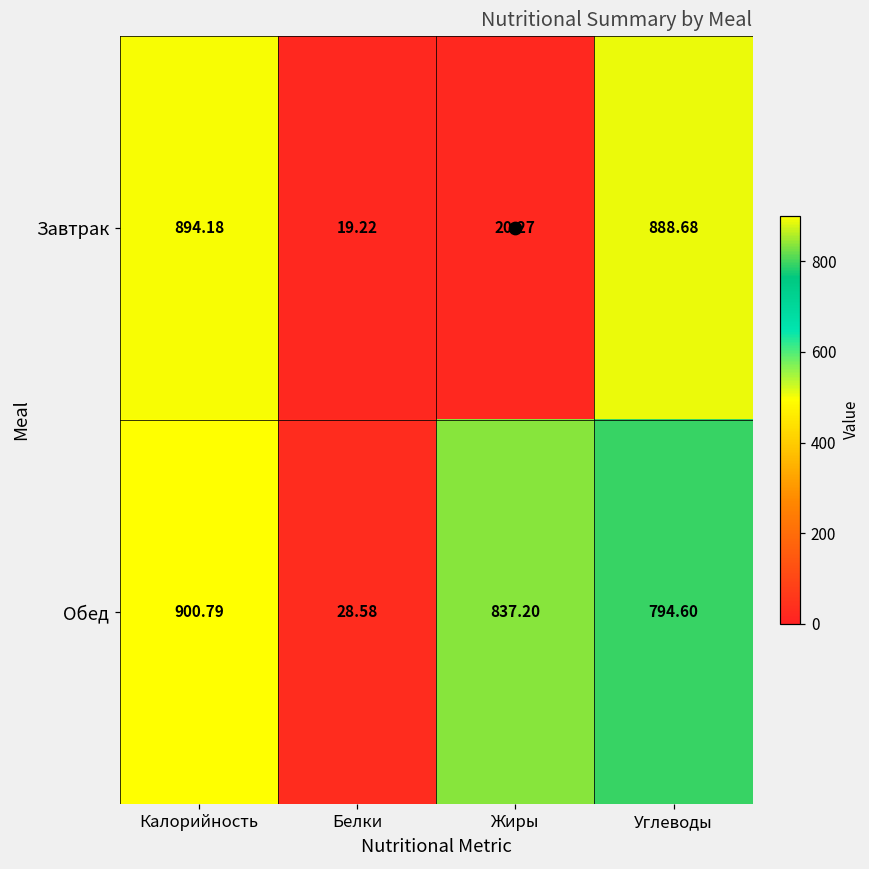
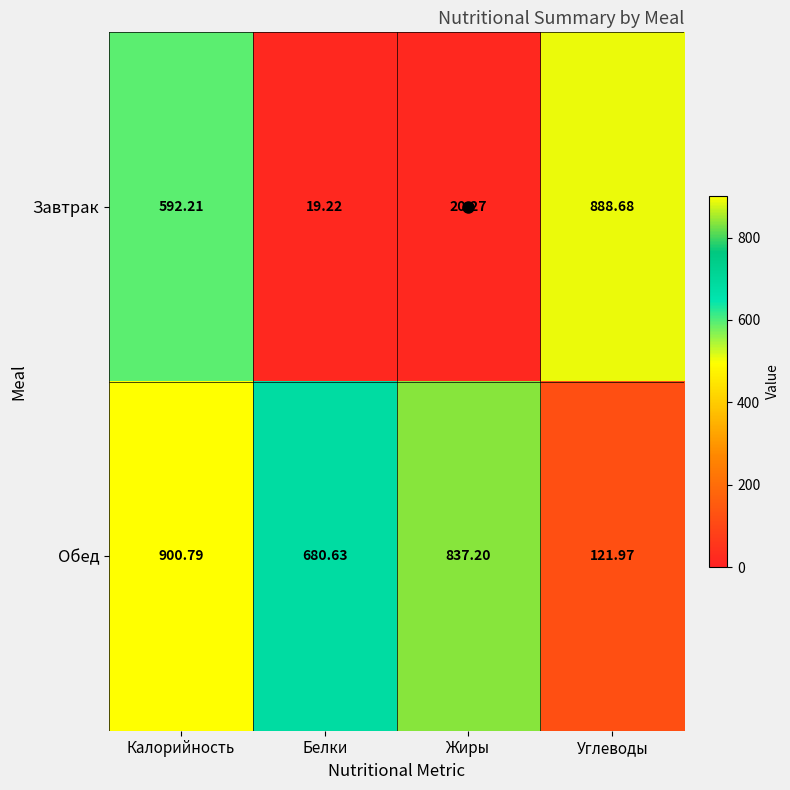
Завтрак, Калорийность: 894.18 -> 592.21
Обед, Белки: 28.58 -> 680.63
Обед, Углеводы: 794.60 -> 121.97
